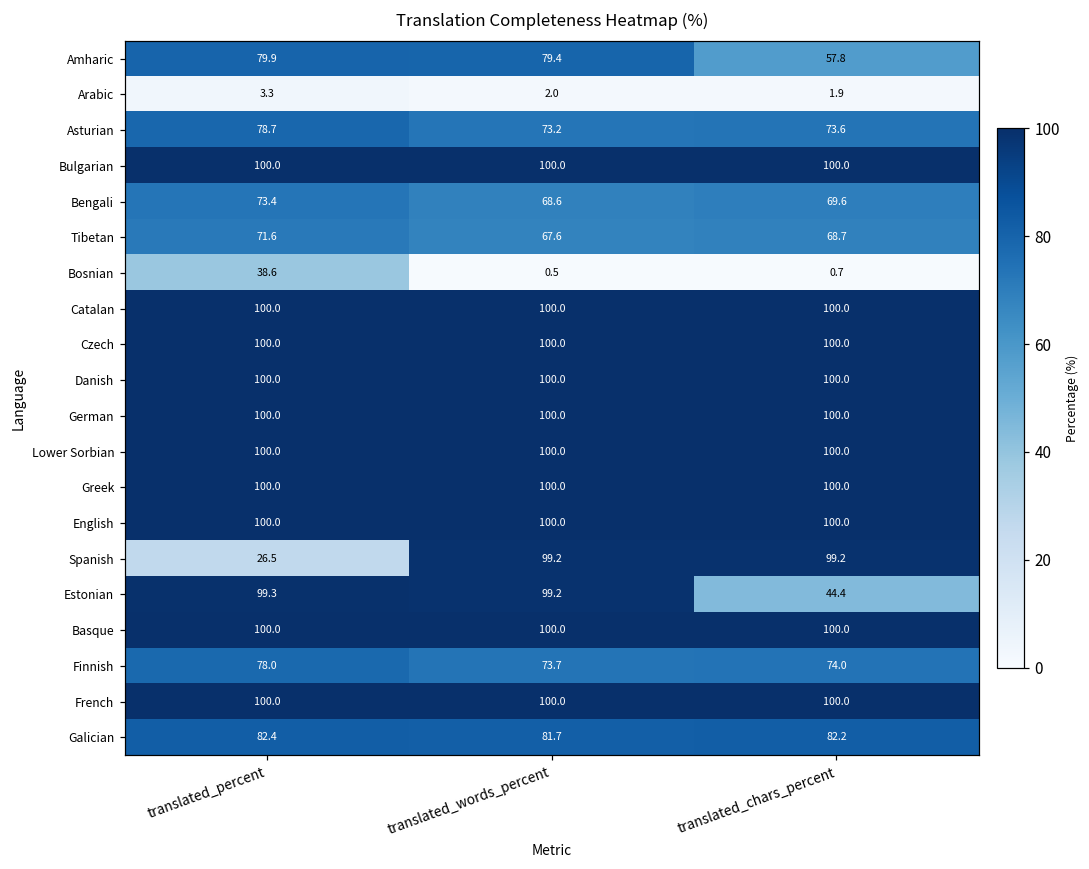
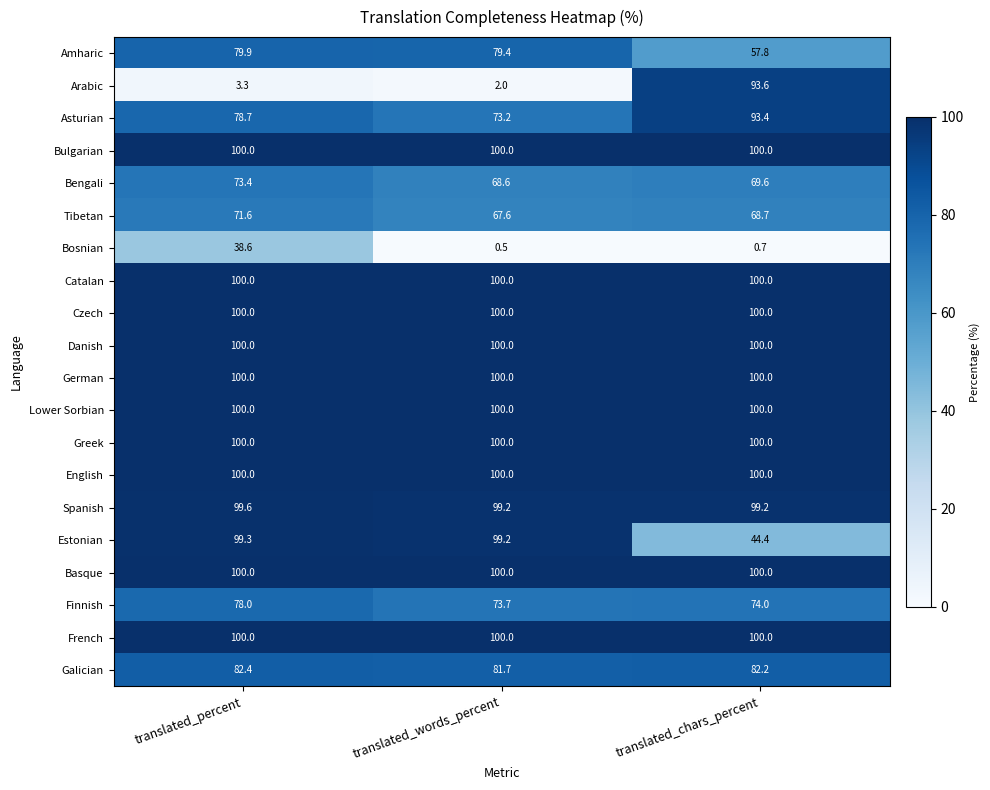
Arabic, translated_chars_percent: 1.9 -> 93.6
Asturian, translated_chars_percent: 73.6 -> 93.4
Spanish, translated_percent: 26.5 -> 99.6
